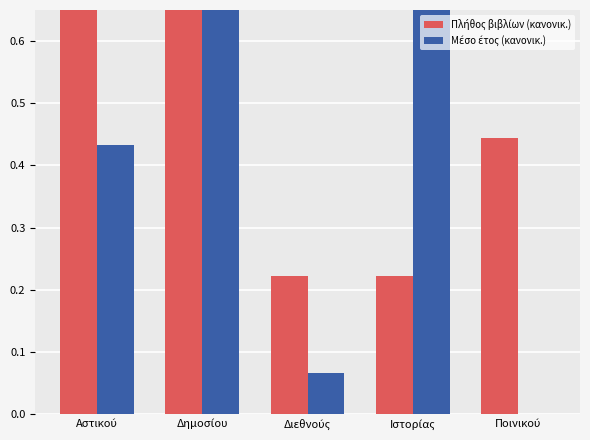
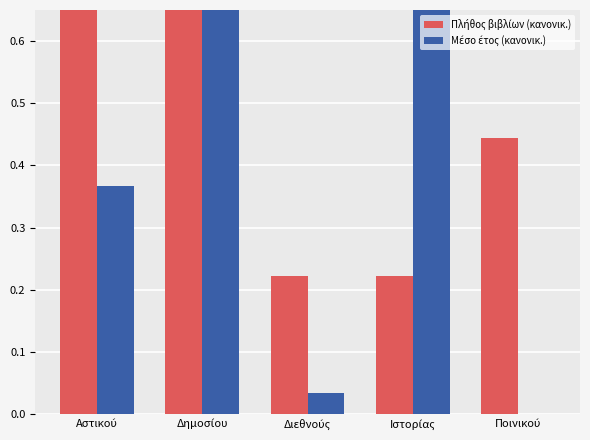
Μέσο έτος (κανονικ.), Αστικού: 0.43 -> 0.37
Μέσο έτος (κανονικ.), Διεθνούς: 0.07 -> 0.03
